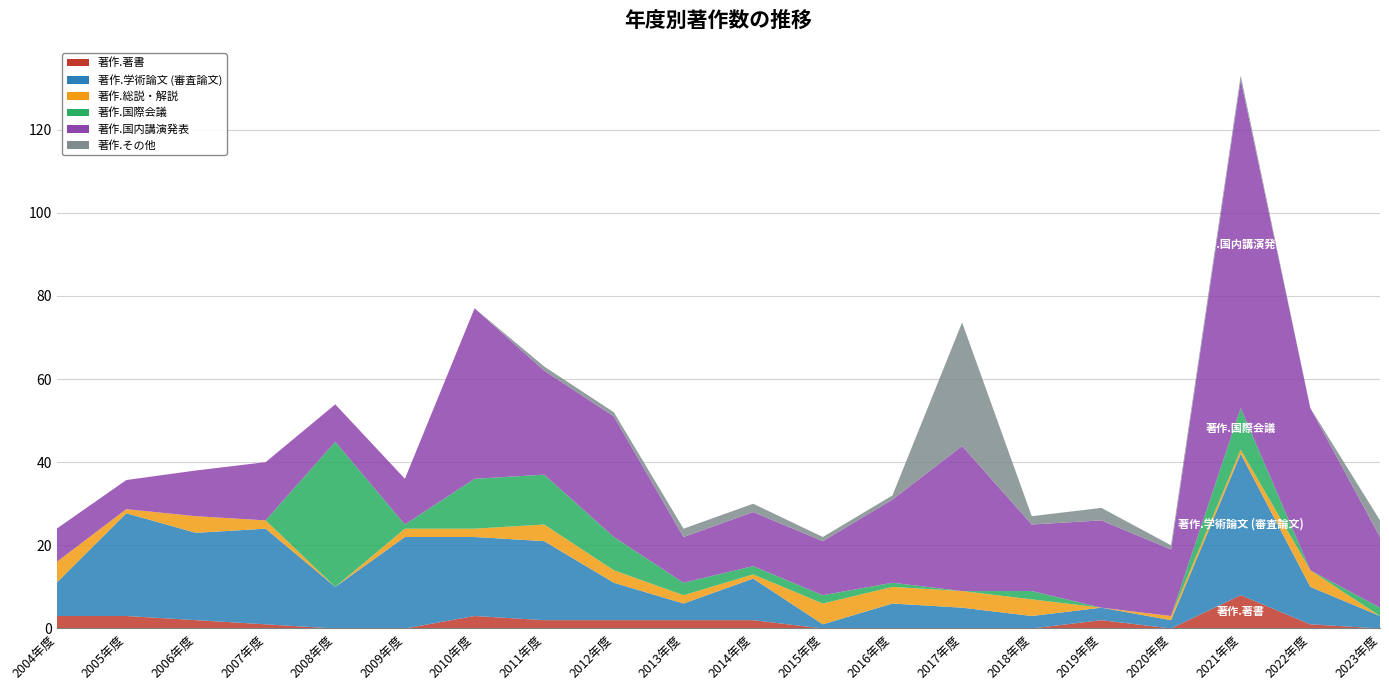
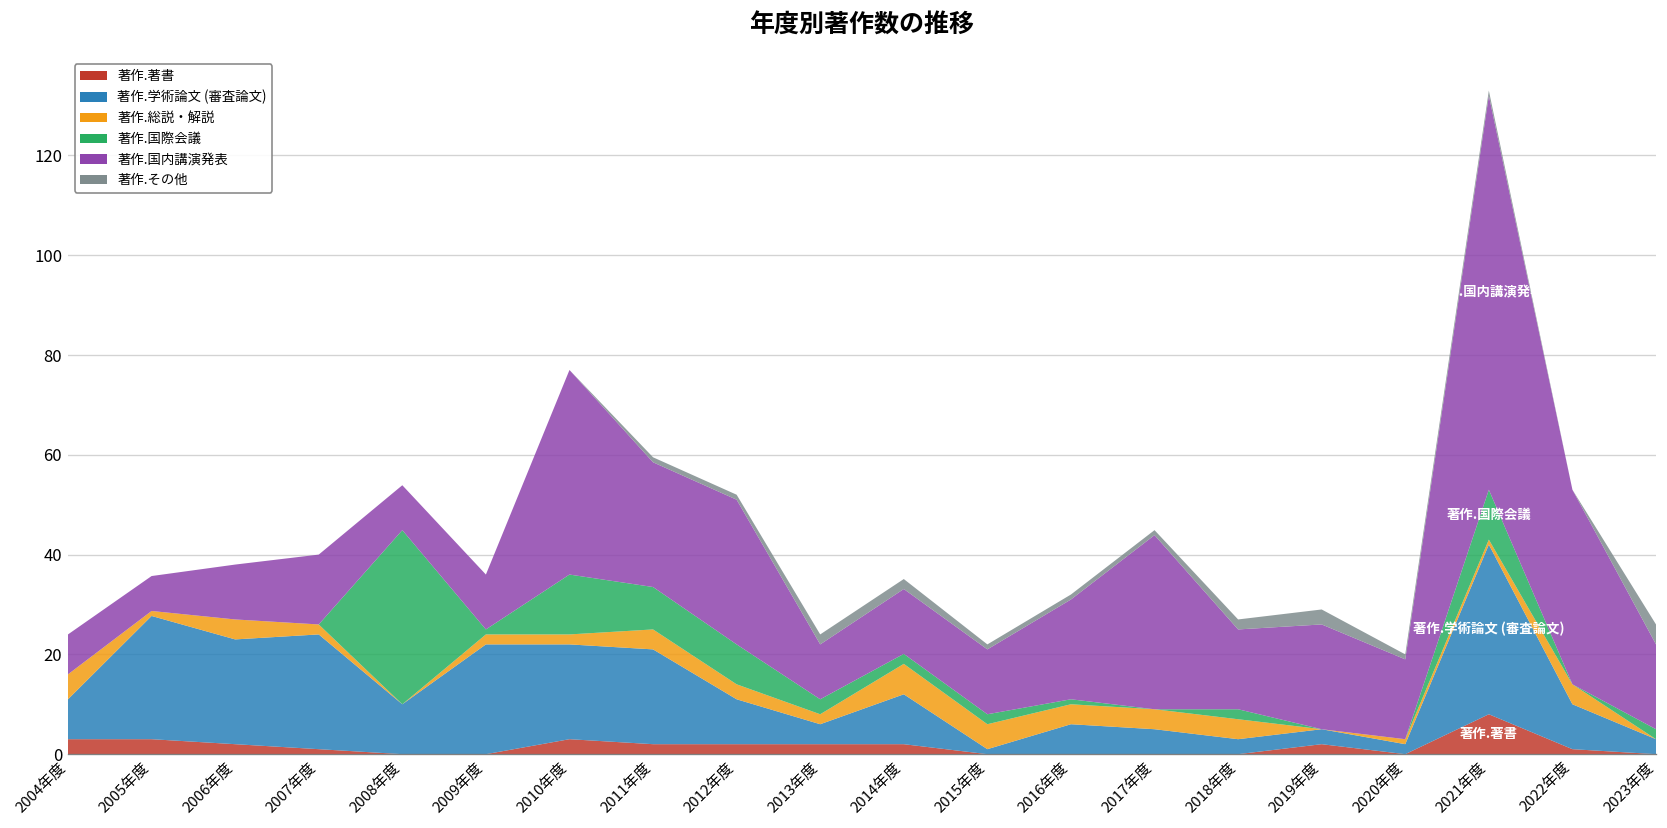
著作.国際会議, 2011年度: 12 -> 9
著作.総説・解説, 2014年度: 1 -> 6
著作.その他, 2017年度: 30 -> 1
